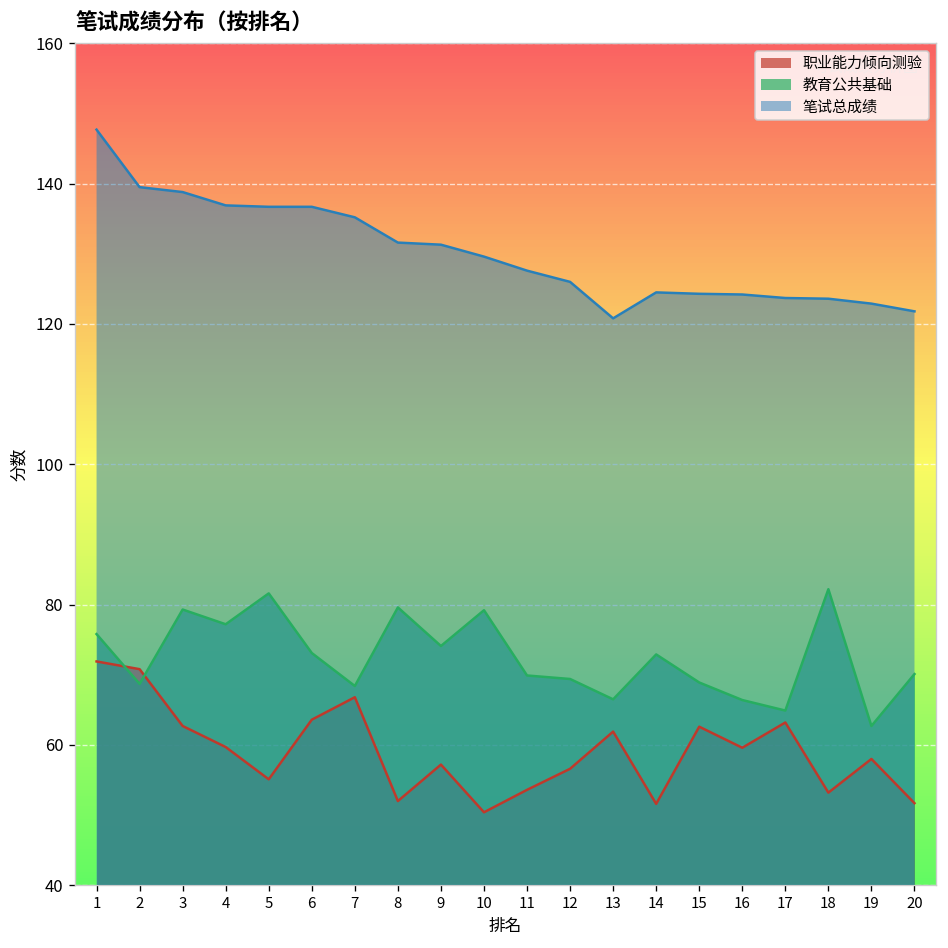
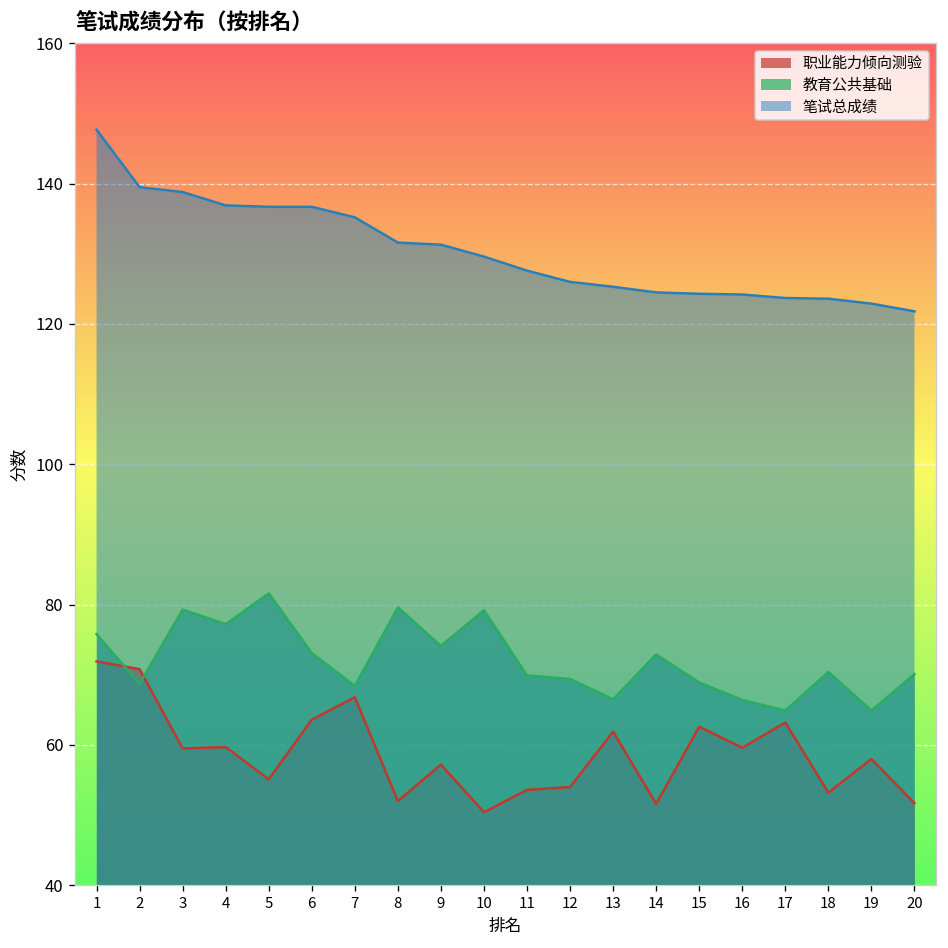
职业能力倾向测验, 3: 63 -> 60
职业能力倾向测验, 12: 57 -> 54
笔试总成绩, 13: 121 -> 125
教育公共基础, 18: 82 -> 70
教育公共基础, 19: 63 -> 65
